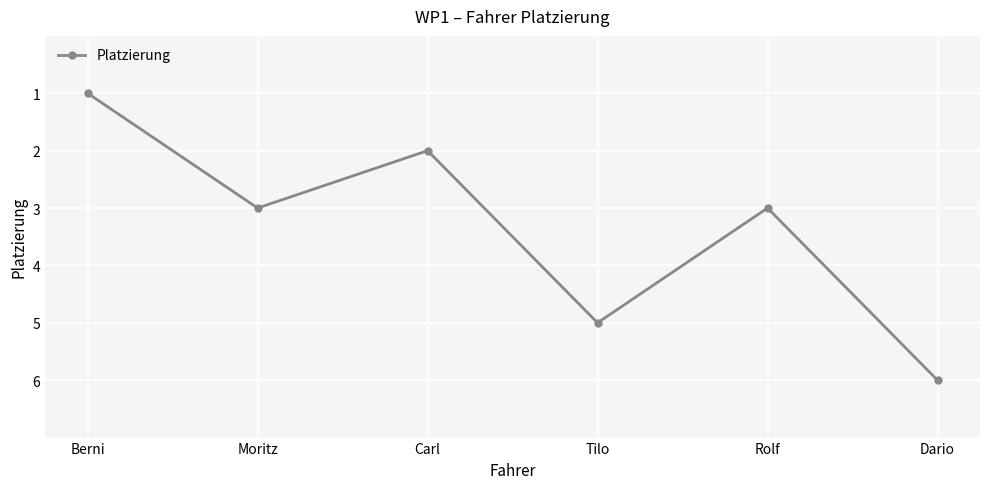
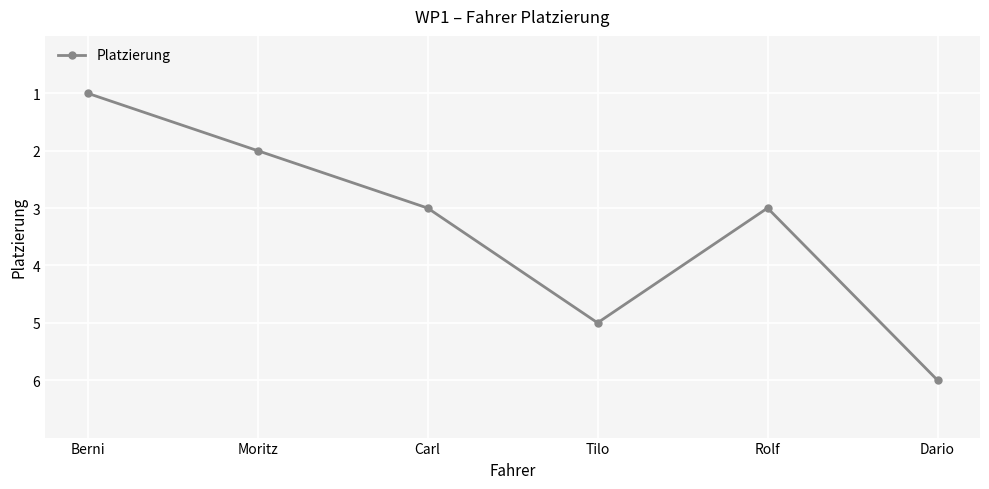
Moritz: 3 -> 2
Carl: 2 -> 3
